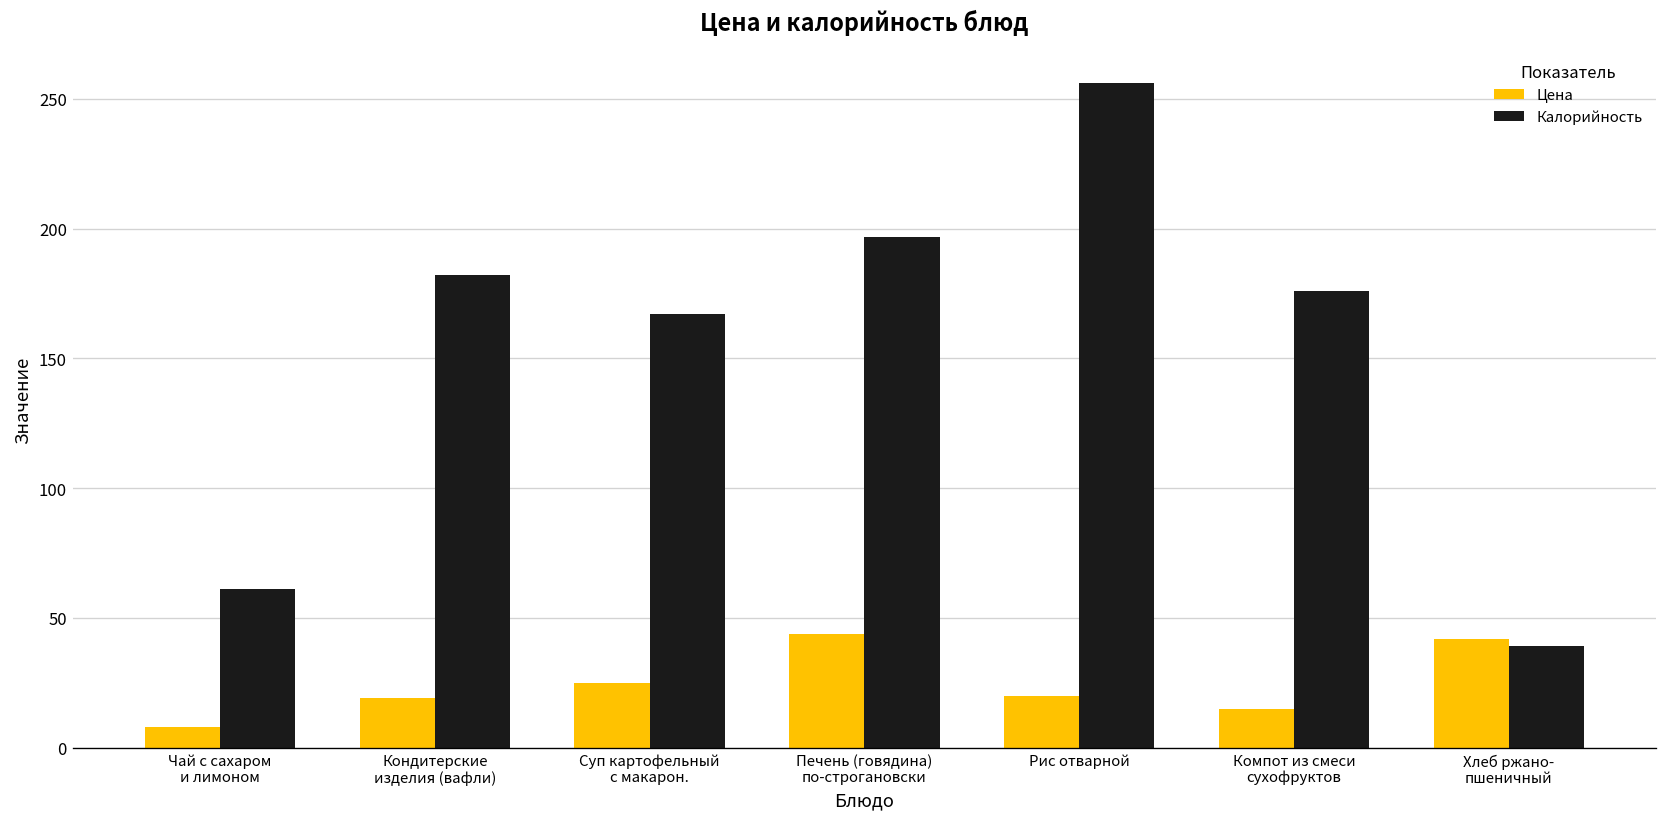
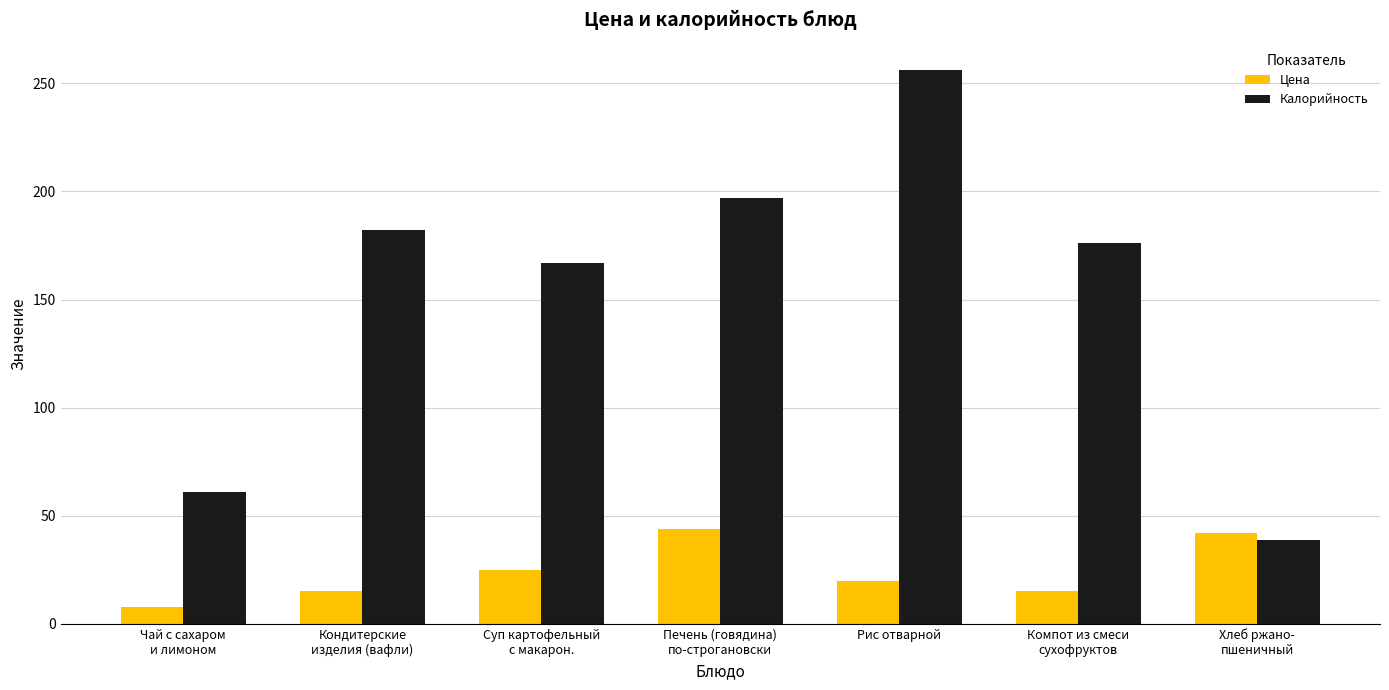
Цена, Кондитерские изделия (вафли): 19 -> 15
